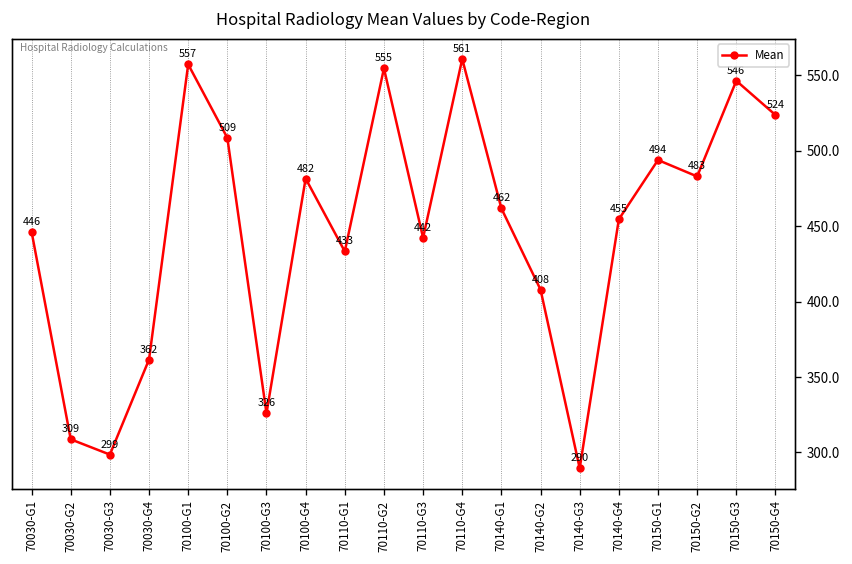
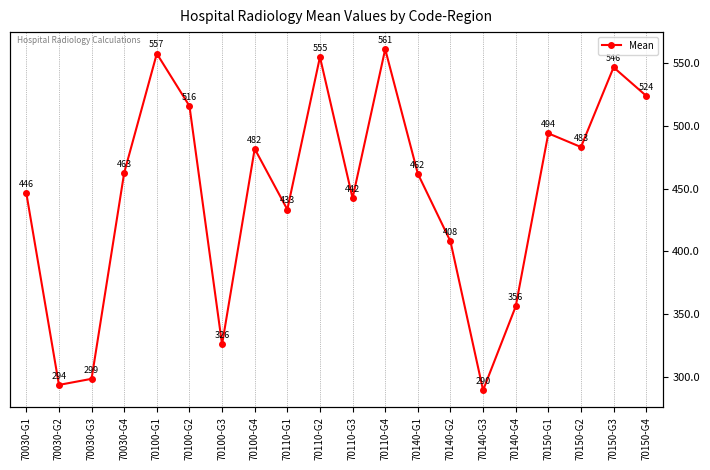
70030-G2: 309 -> 294
70030-G4: 362 -> 463
70100-G2: 509 -> 516
70140-G4: 455 -> 356
